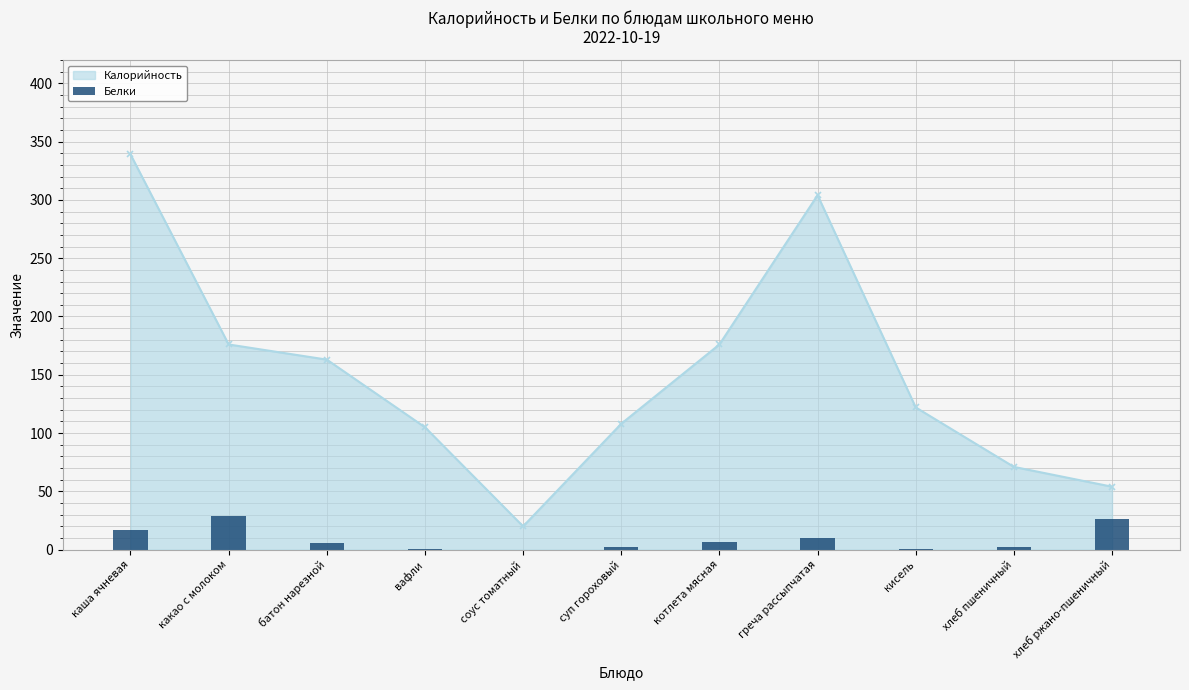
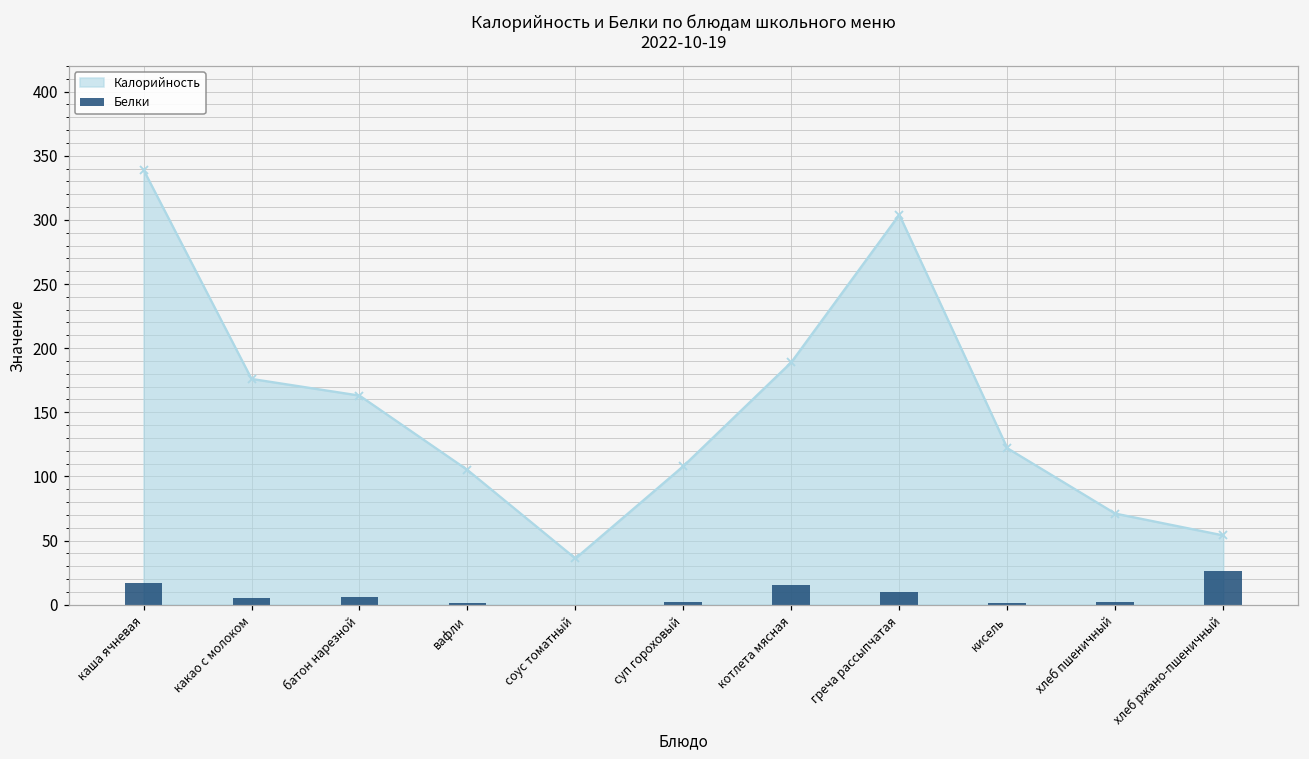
Белки, какао с молоком: 29 -> 5
Калорийность, соус томатный: 20 -> 36
Калорийность, котлета мясная: 176 -> 189
Белки, котлета мясная: 7 -> 15
